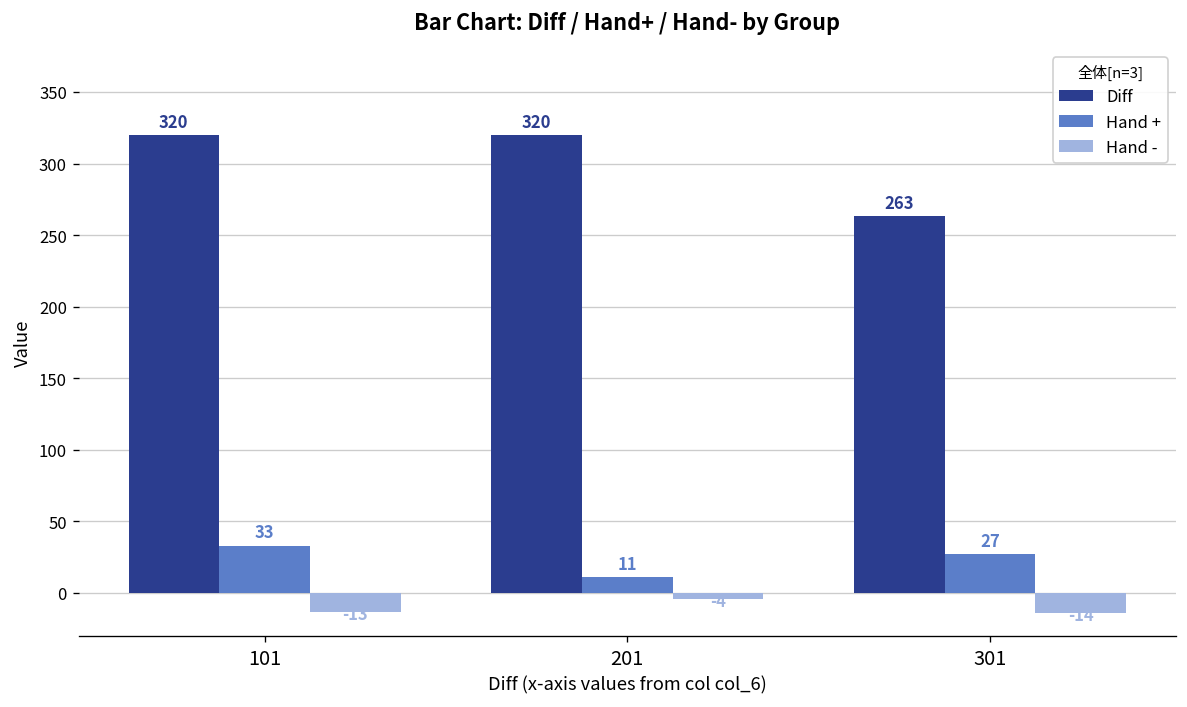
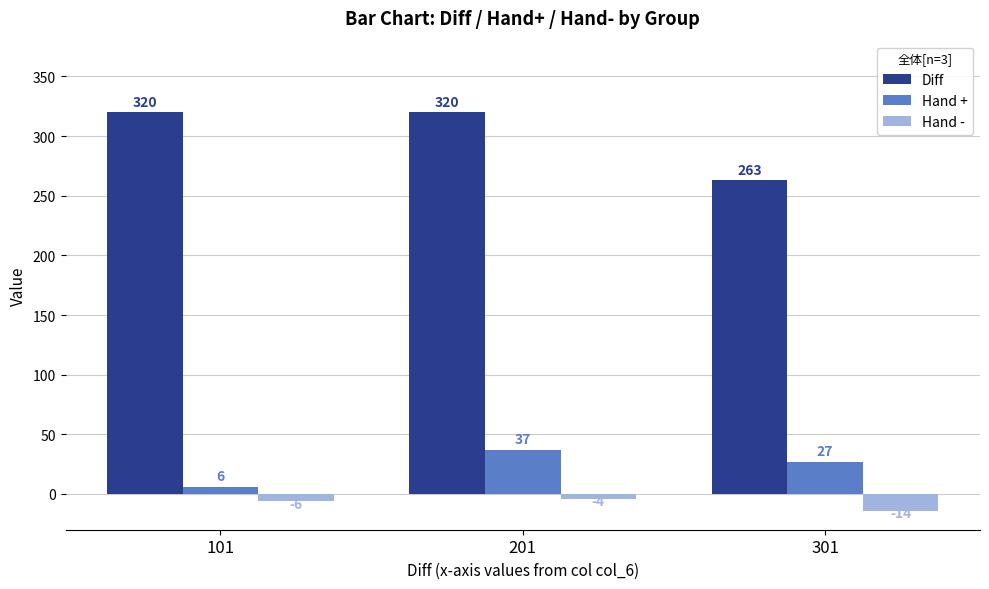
Hand +, 101: 33 -> 6
Hand -, 101: -13 -> -6
Hand +, 201: 11 -> 37
